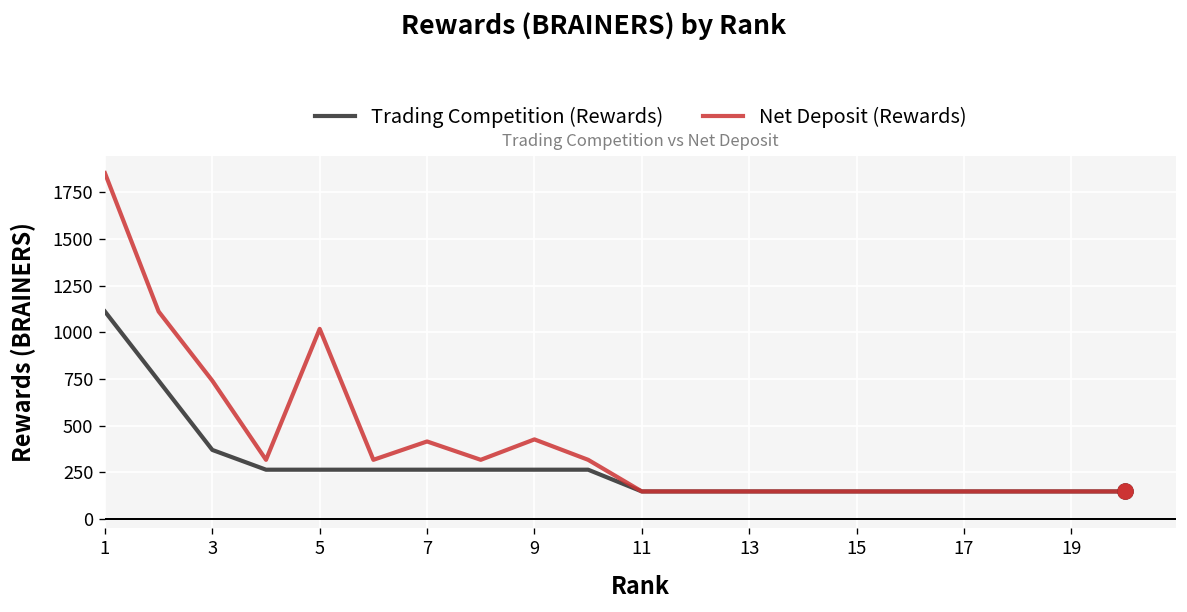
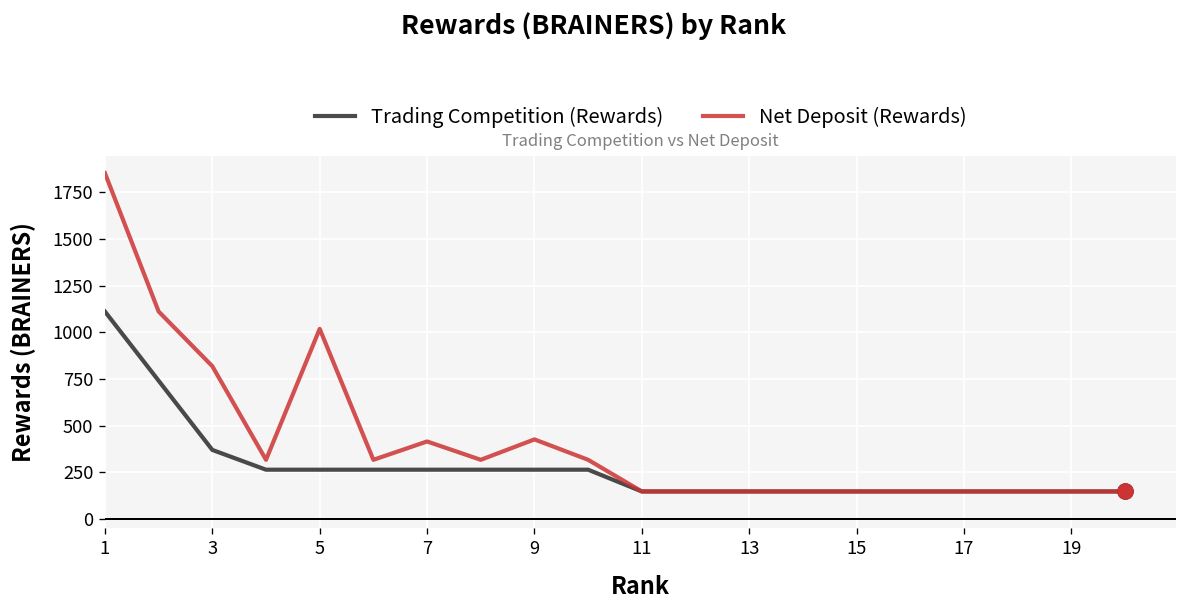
Net Deposit (Rewards), 3: 740 -> 820
